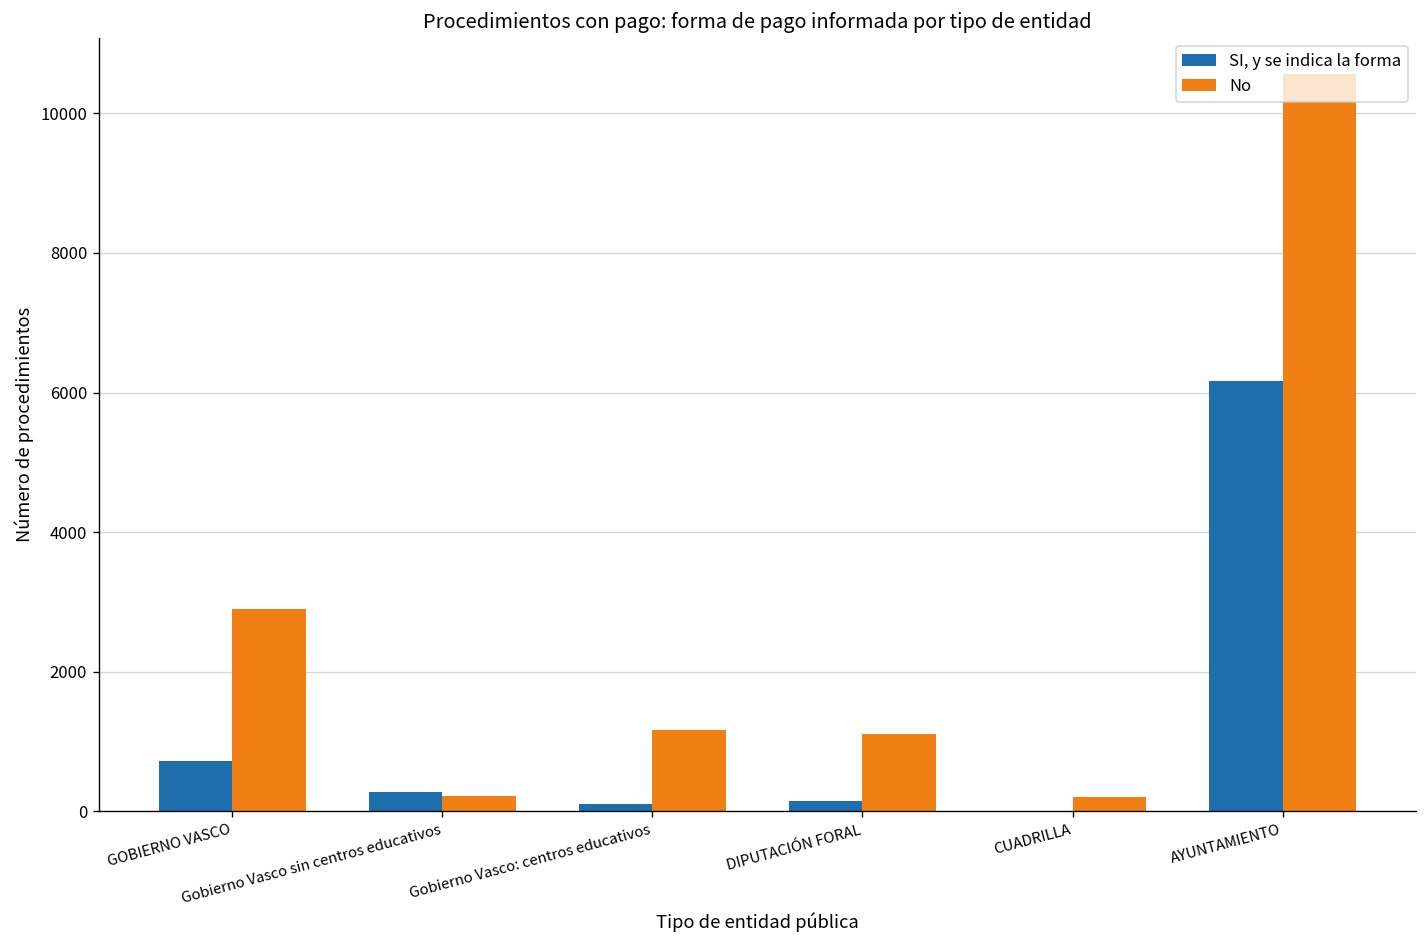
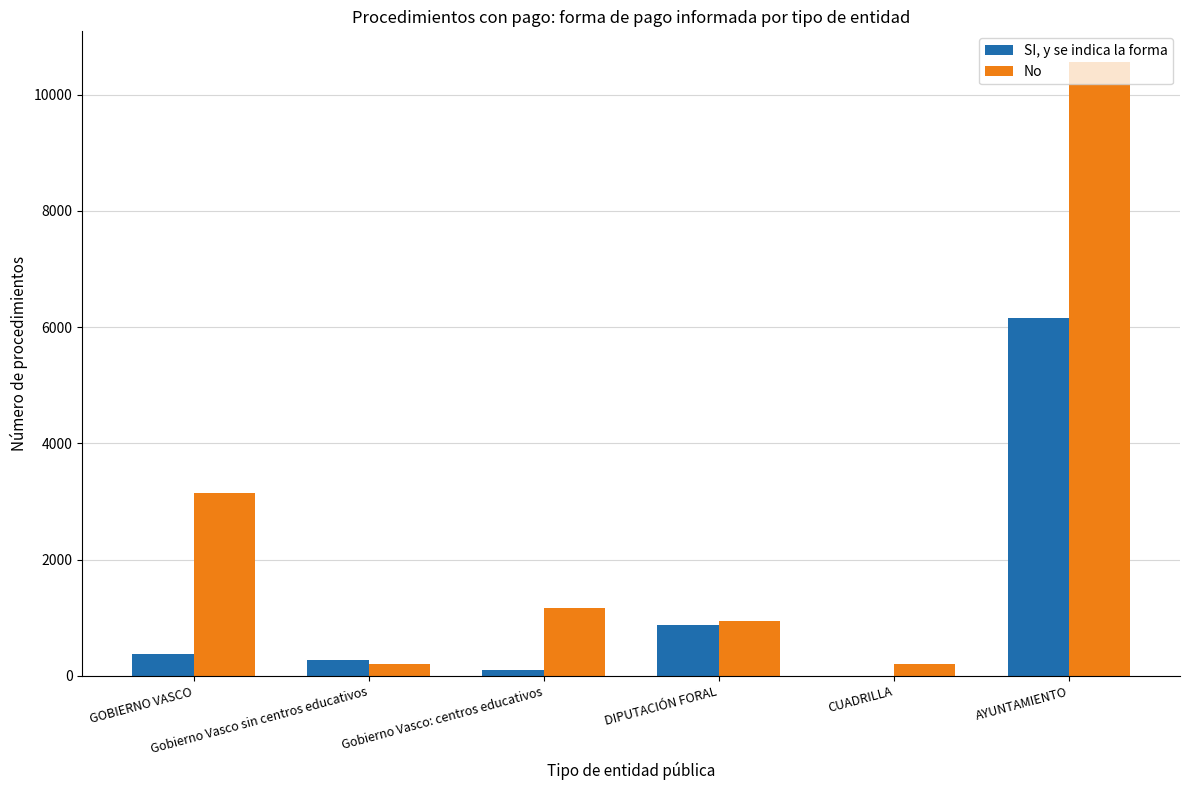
SI, y se indica la forma, GOBIERNO VASCO: 700 -> 400
No, GOBIERNO VASCO: 2900 -> 3100
SI, y se indica la forma, DIPUTACIÓN FORAL: 100 -> 900
No, DIPUTACIÓN FORAL: 1100 -> 900
